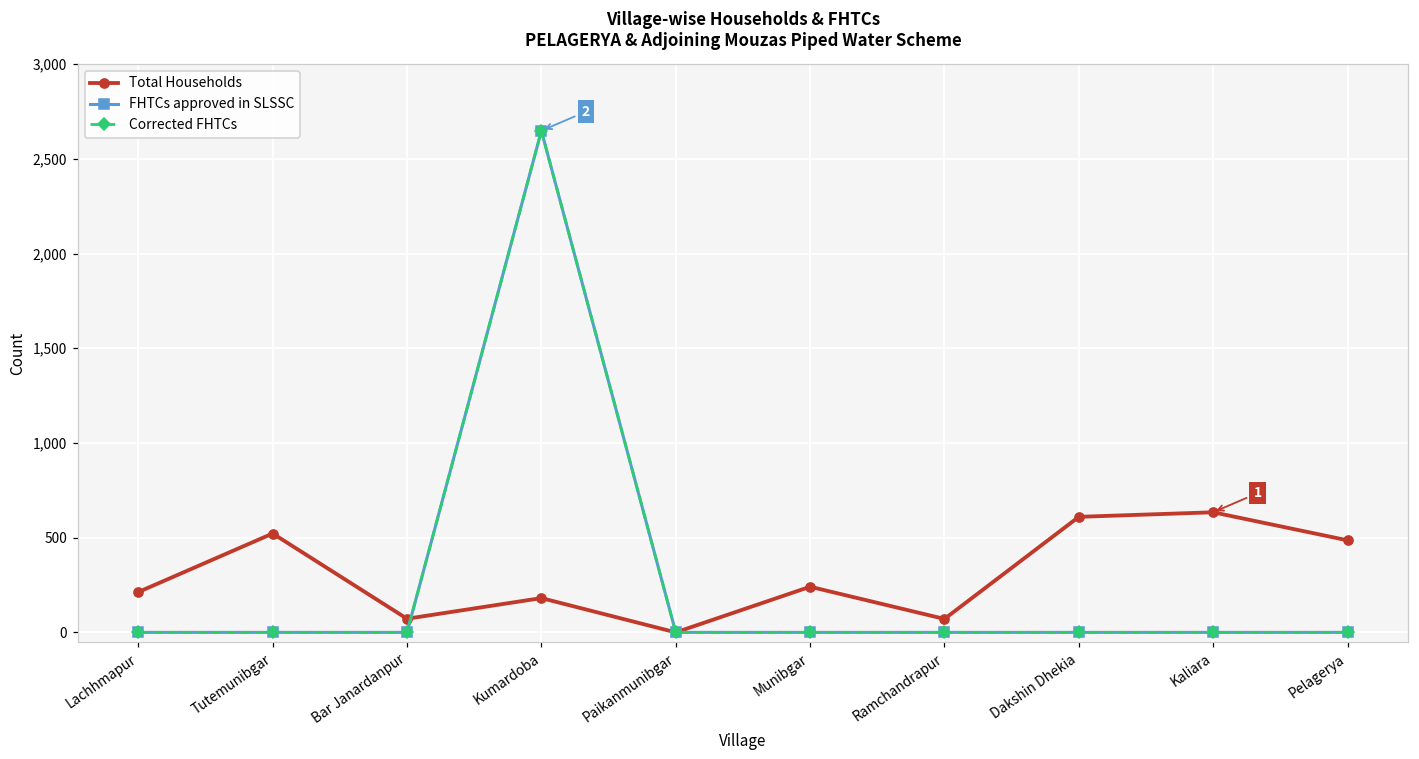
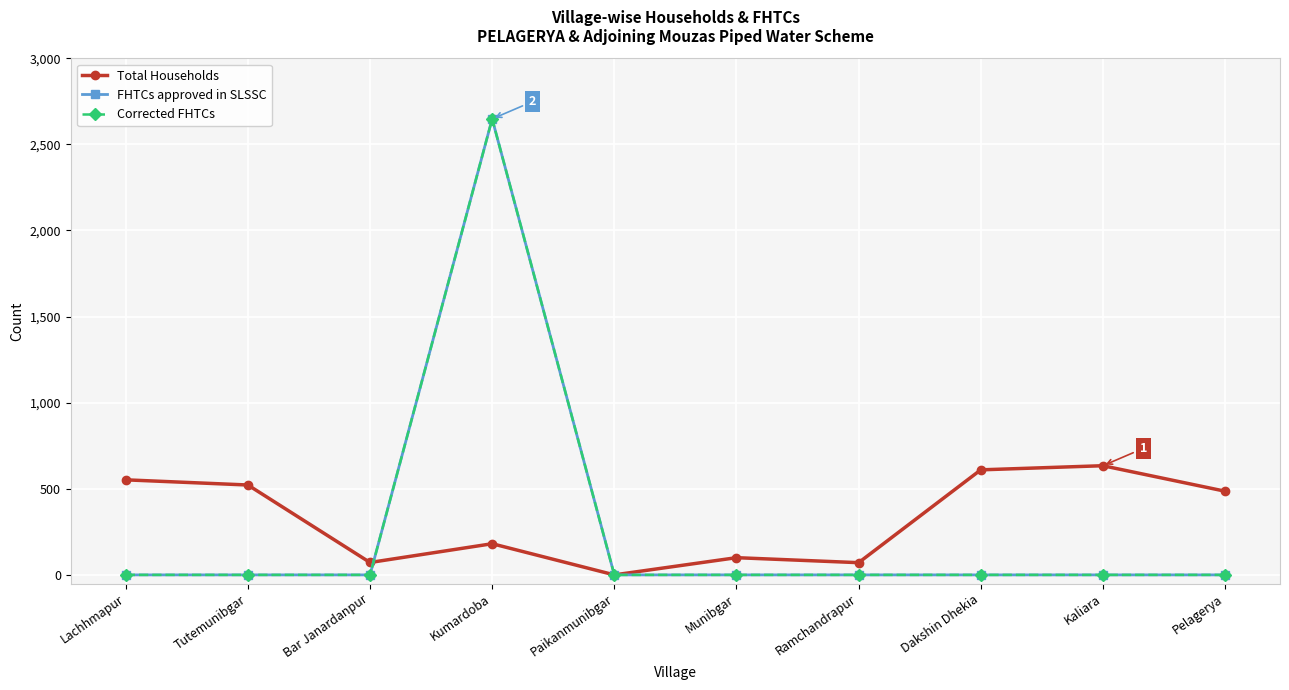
Total Households, Lachhmapur: 210 -> 550
Total Households, Munibgar: 240 -> 100
